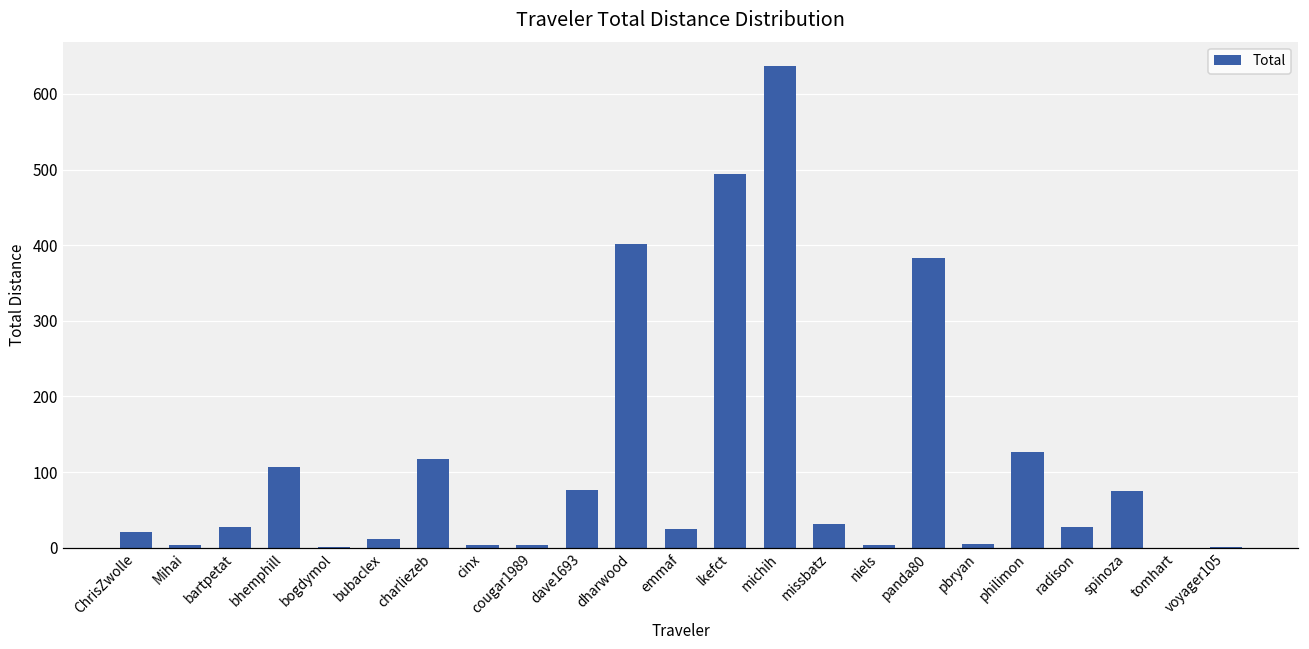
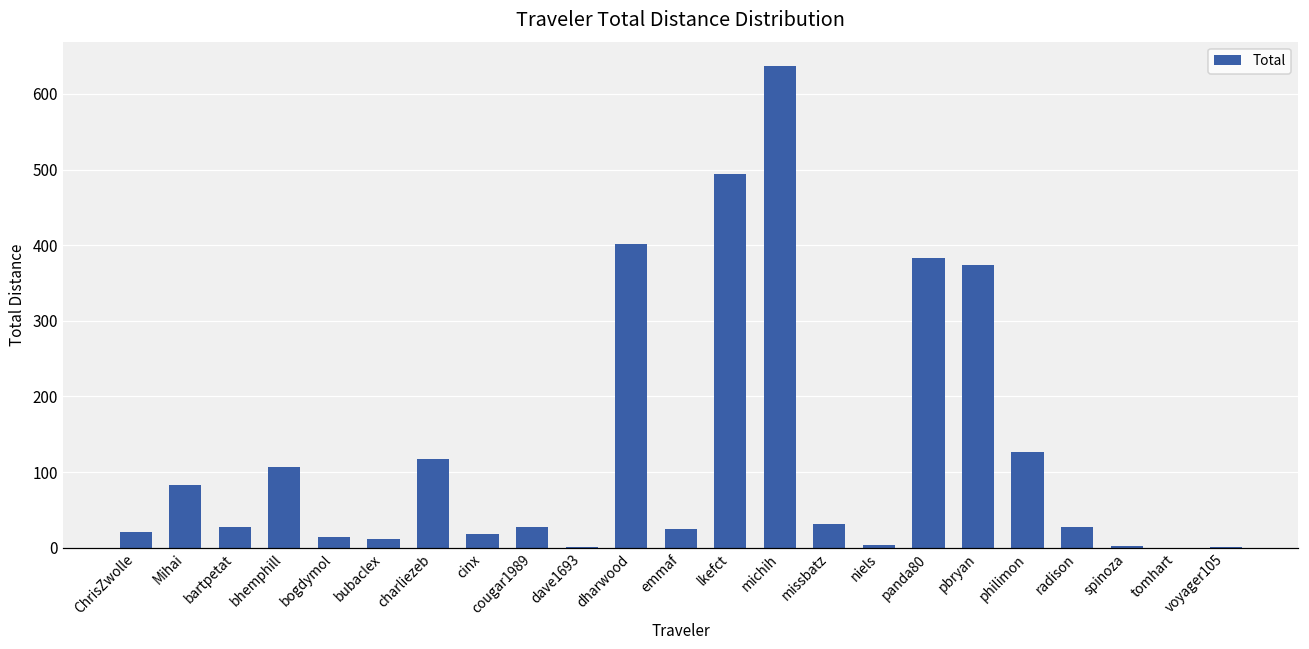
Mihai: 0 -> 80
bogdymol: 0 -> 10
cinx: 0 -> 20
cougar1989: 0 -> 30
dave1693: 80 -> 0
pbryan: 10 -> 370
spinoza: 70 -> 0
